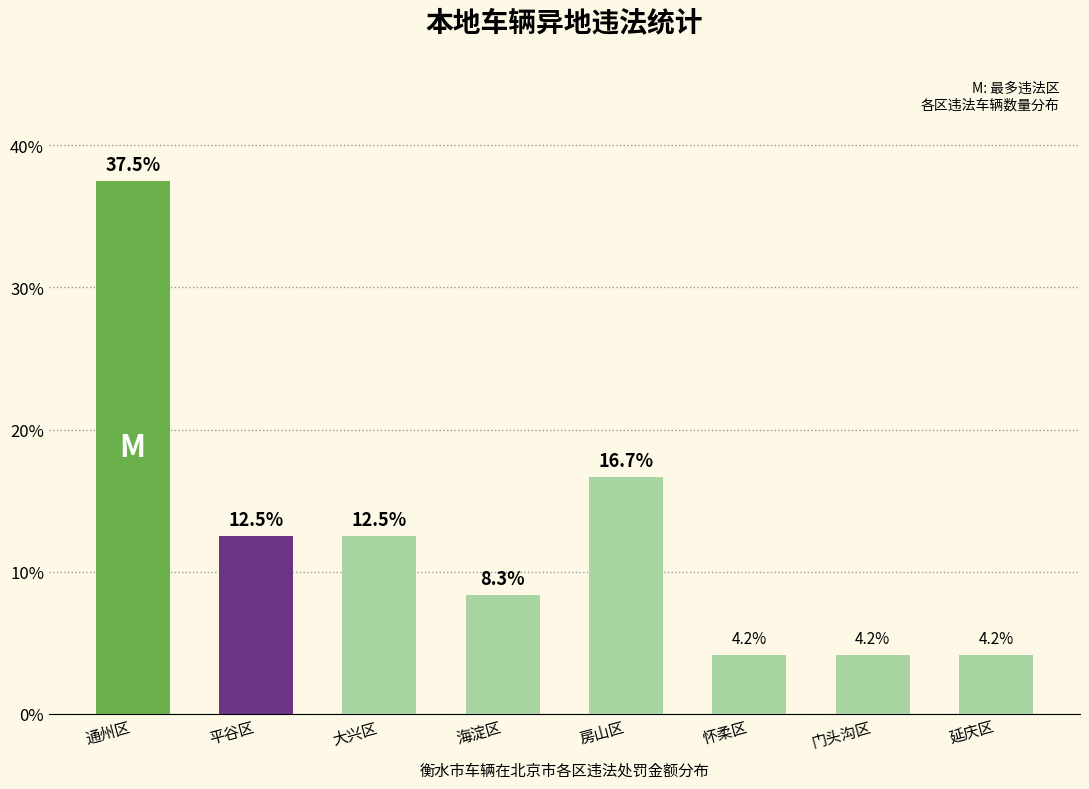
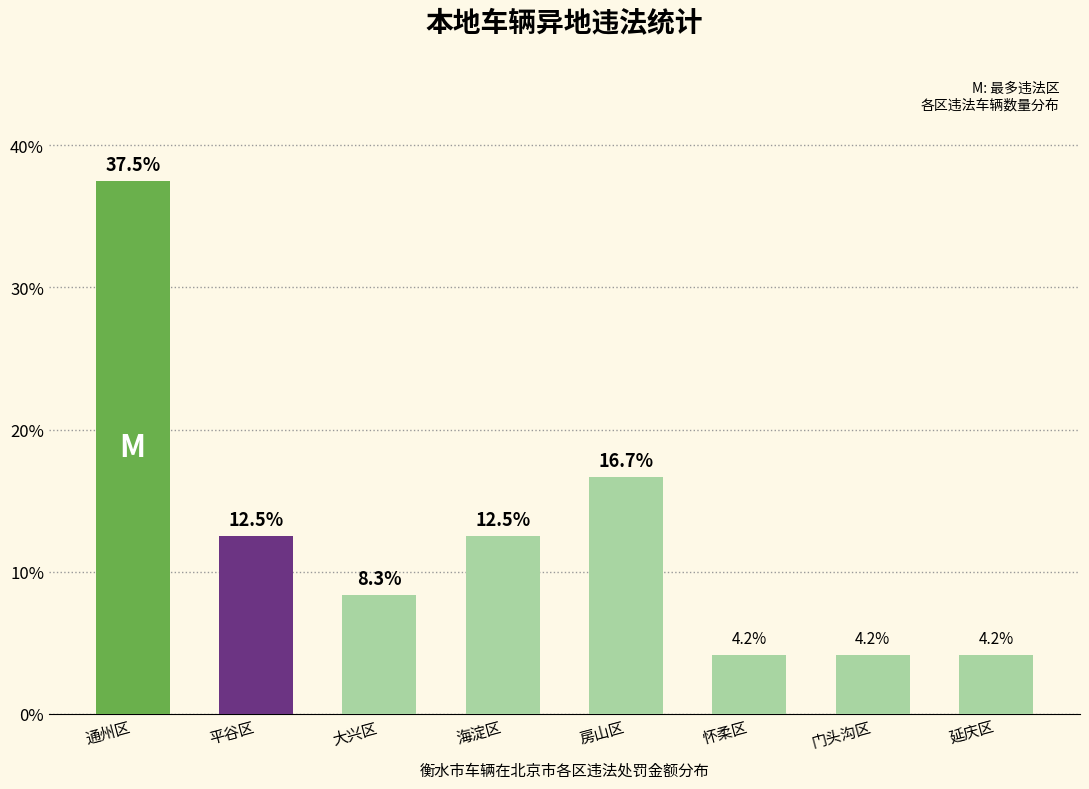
大兴区: 12.5% -> 8.3%
海淀区: 8.3% -> 12.5%
